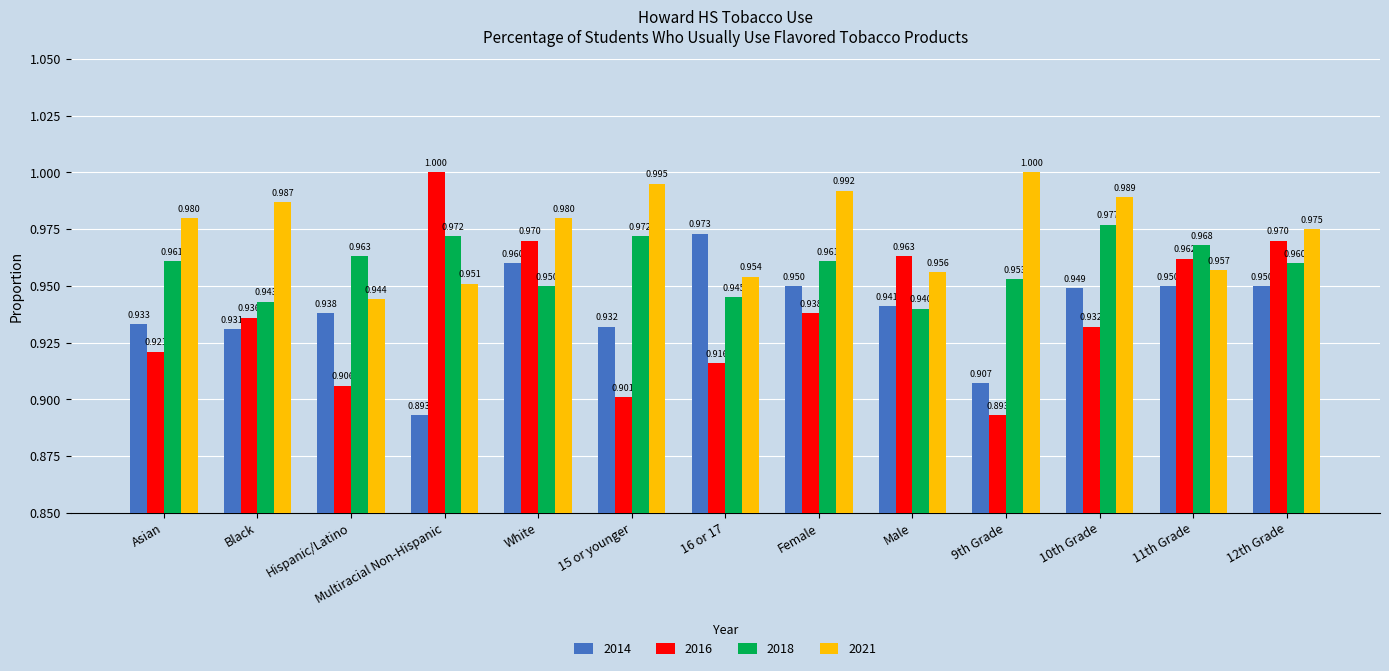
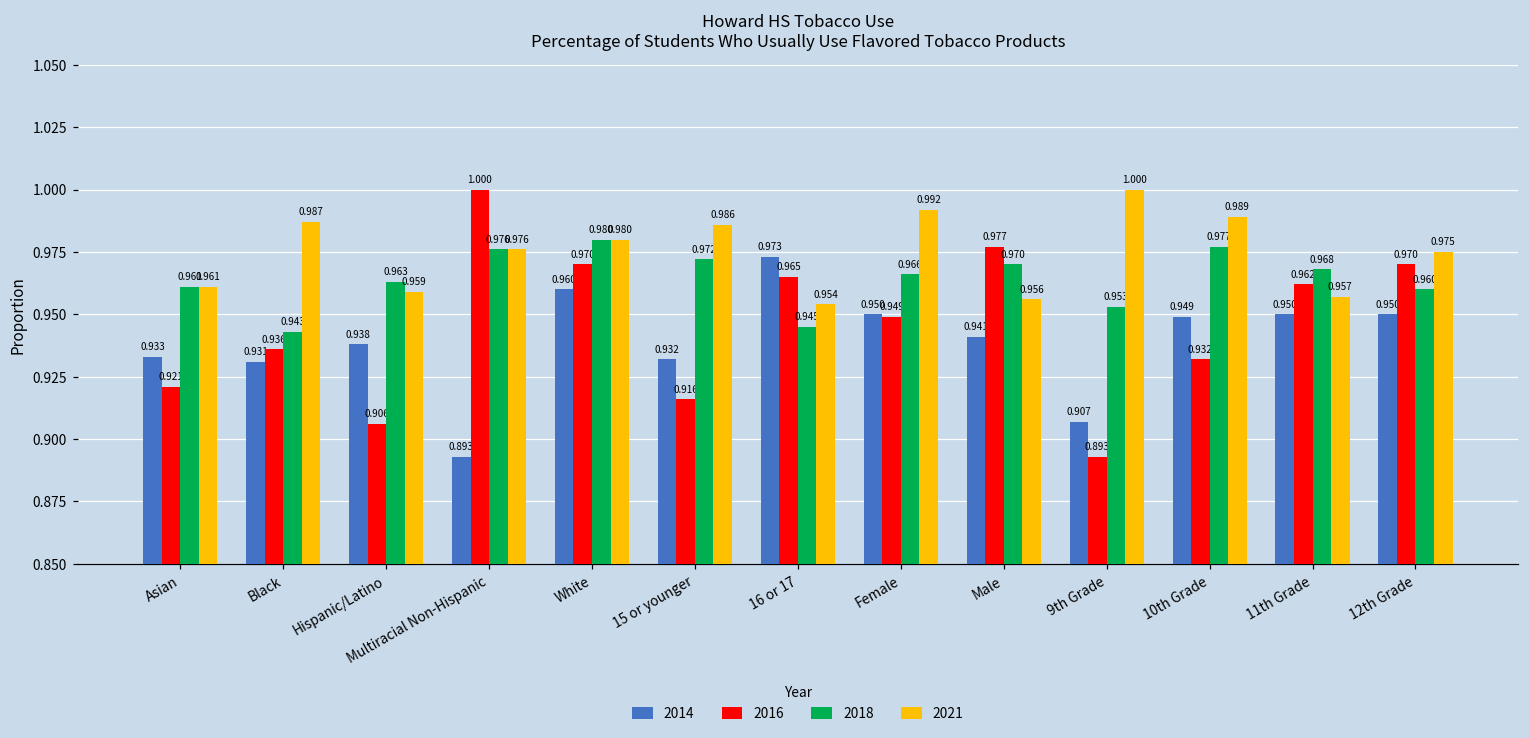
2021, Asian: 0.980 -> 0.961
2021, Hispanic/Latino: 0.944 -> 0.959
2018, Multiracial Non-Hispanic: 0.972 -> 0.976
2021, Multiracial Non-Hispanic: 0.951 -> 0.976
2018, White: 0.950 -> 0.980
2016, 15 or younger: 0.901 -> 0.916
2021, 15 or younger: 0.995 -> 0.986
2016, 16 or 17: 0.916 -> 0.965
2016, Female: 0.938 -> 0.949
2018, Female: 0.961 -> 0.966
2016, Male: 0.963 -> 0.977
2018, Male: 0.940 -> 0.970
